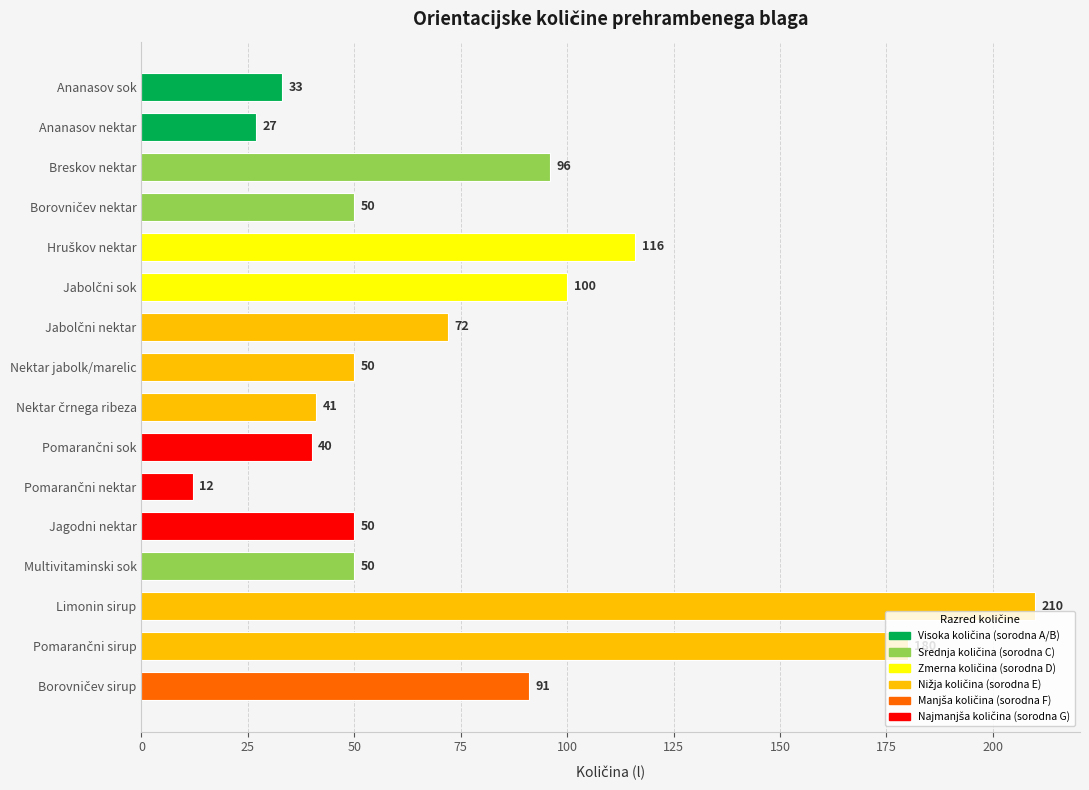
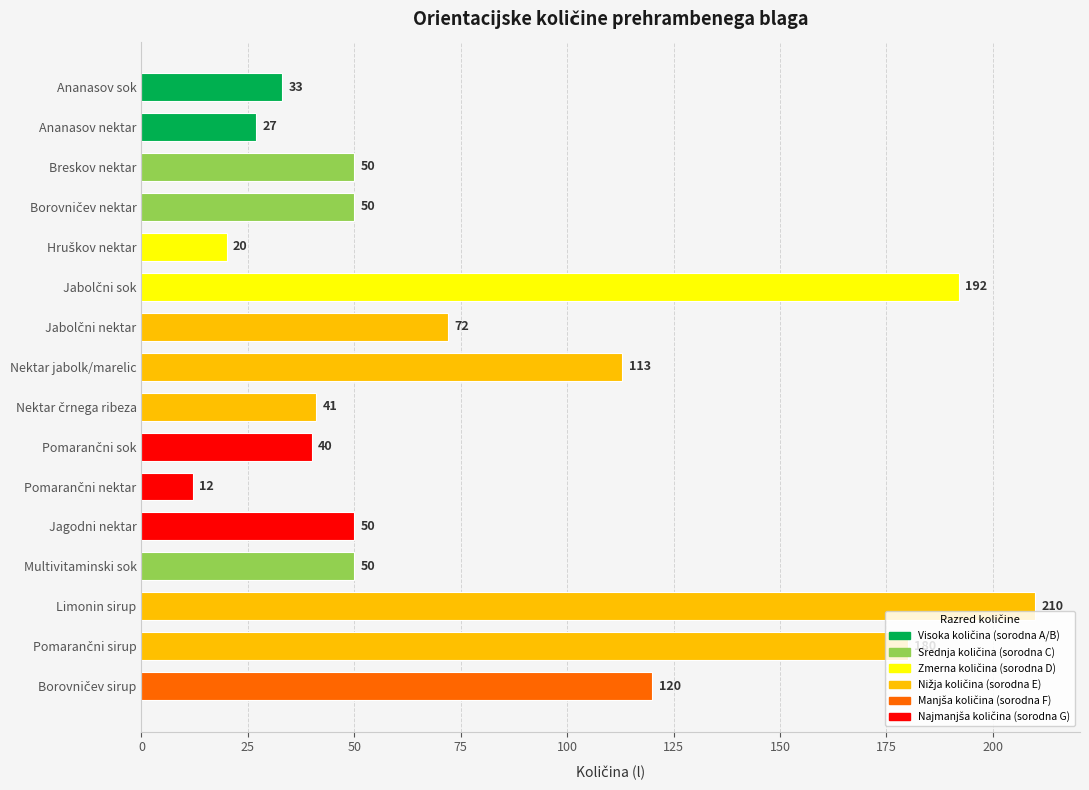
Breskov nektar: 96 -> 50
Hruškov nektar: 116 -> 20
Jabolčni sok: 100 -> 192
Nektar jabolk/marelic: 50 -> 113
Borovničev sirup: 91 -> 120
